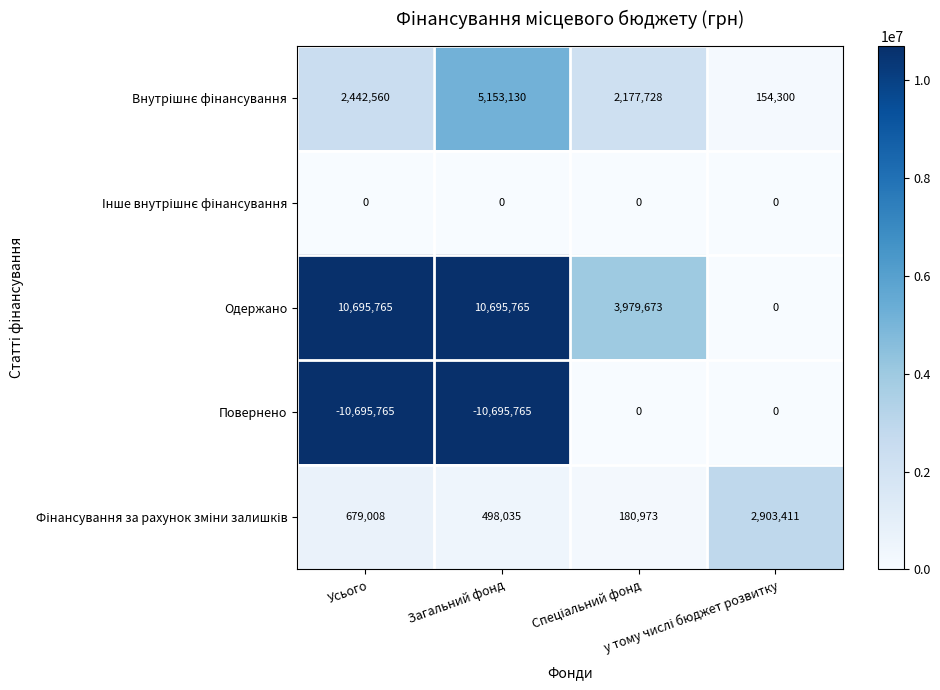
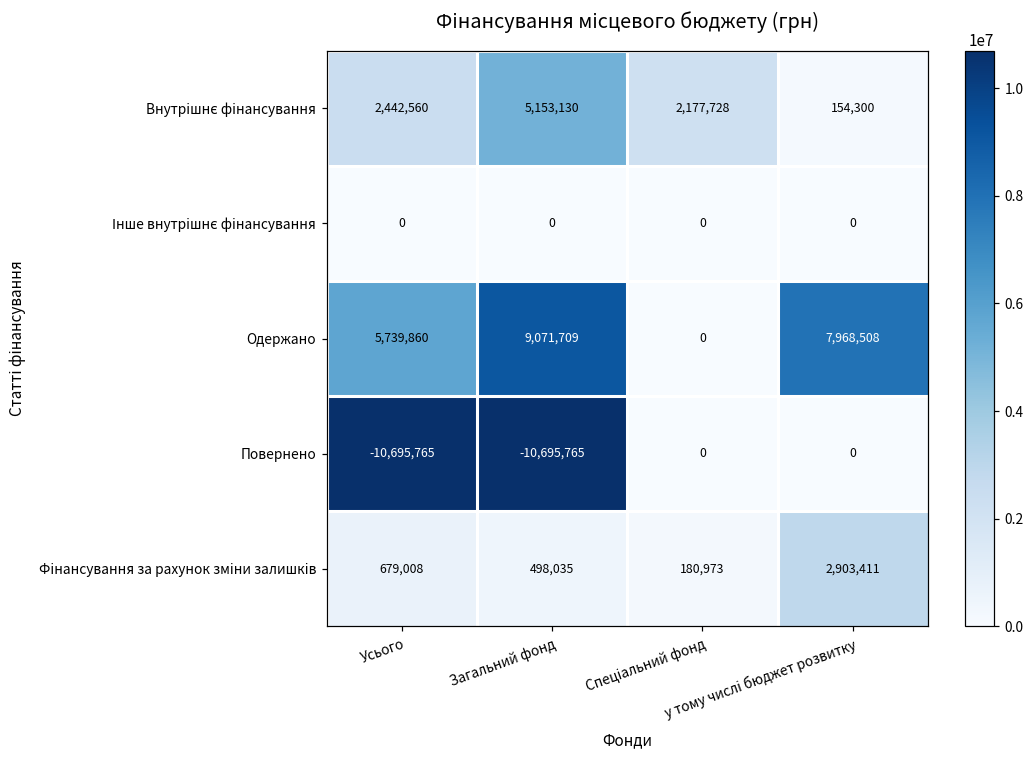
Одержано, Усього: 10,695,765 -> 5,739,860
Одержано, Загальний фонд: 10,695,765 -> 9,071,709
Одержано, Спеціальний фонд: 3,979,673 -> 0
Одержано, у тому числі бюджет розвитку: 0 -> 7,968,508
